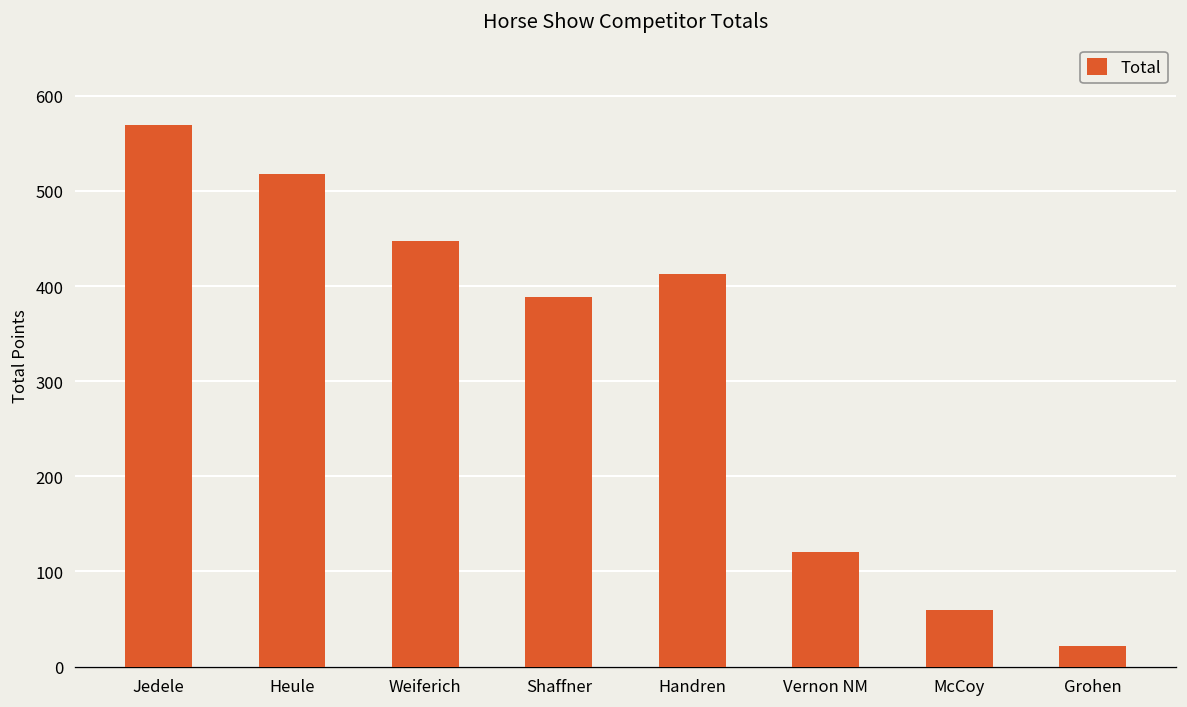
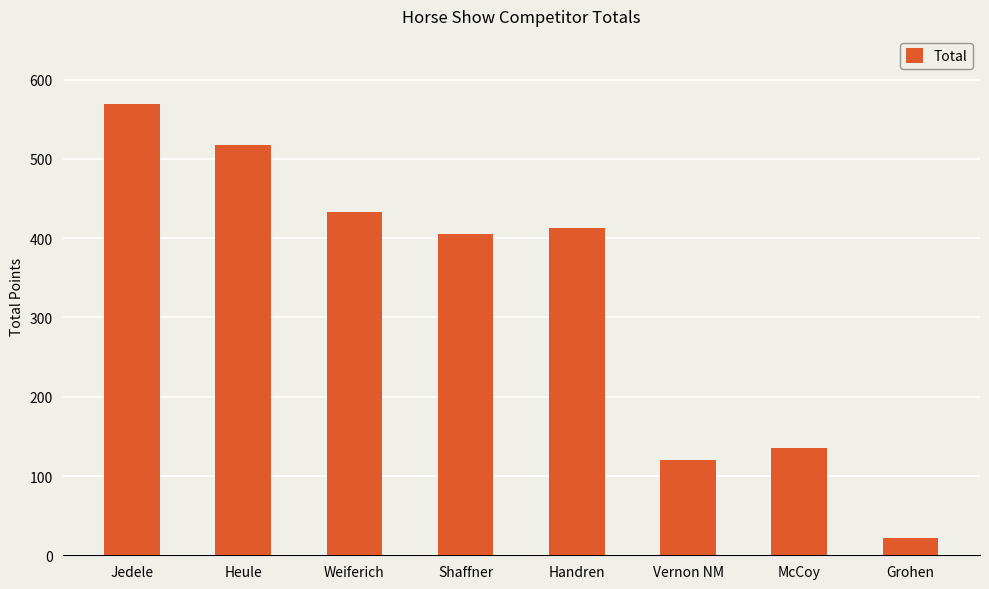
Weiferich: 450 -> 430
Shaffner: 390 -> 410
McCoy: 60 -> 130
